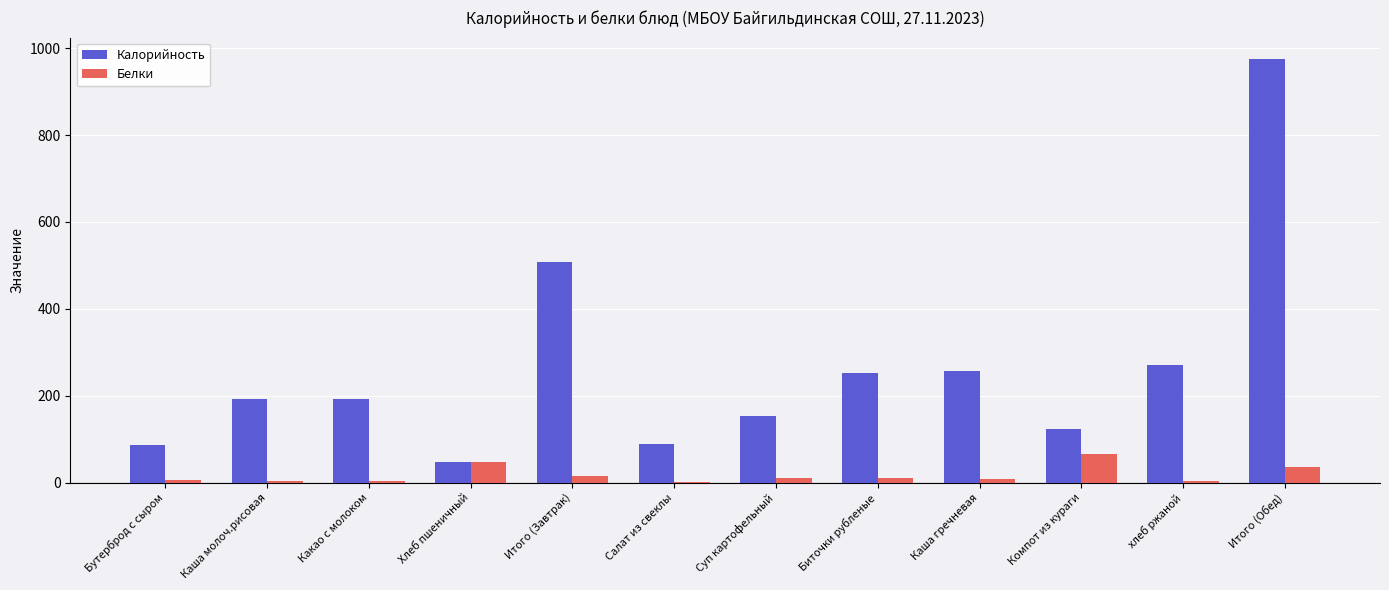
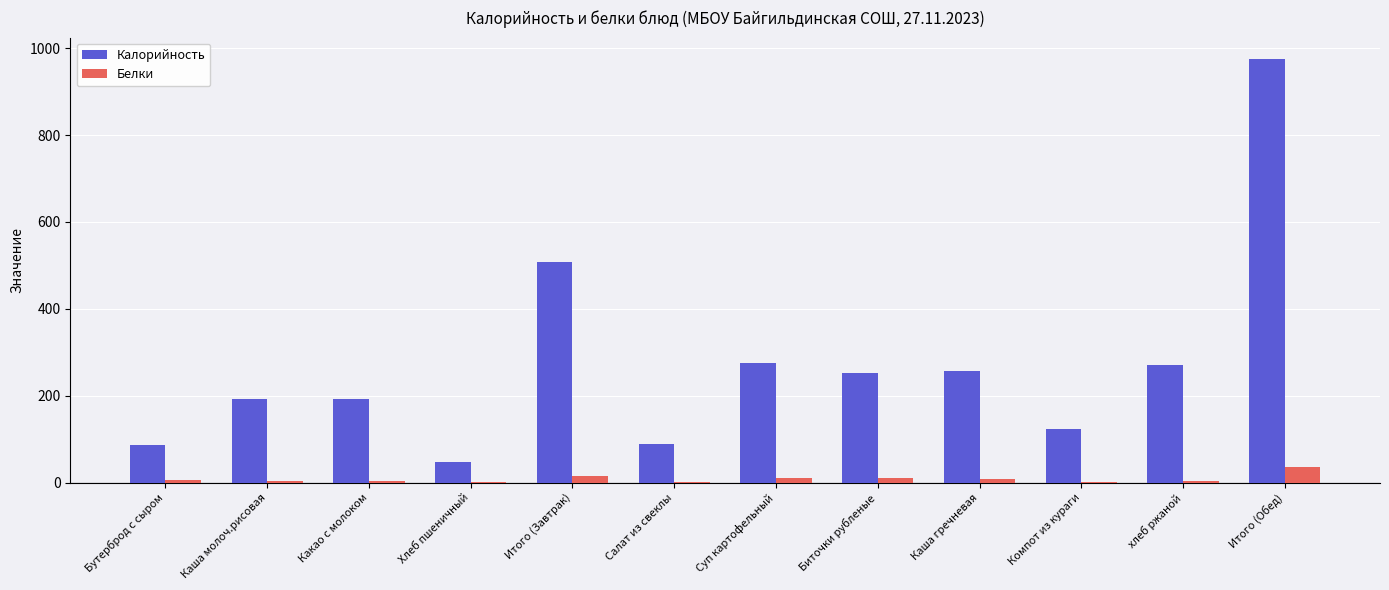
Белки, Хлеб пшеничный: 50 -> 0
Калорийность, Суп картофельный: 150 -> 280
Белки, Компот из кураги: 70 -> 0
